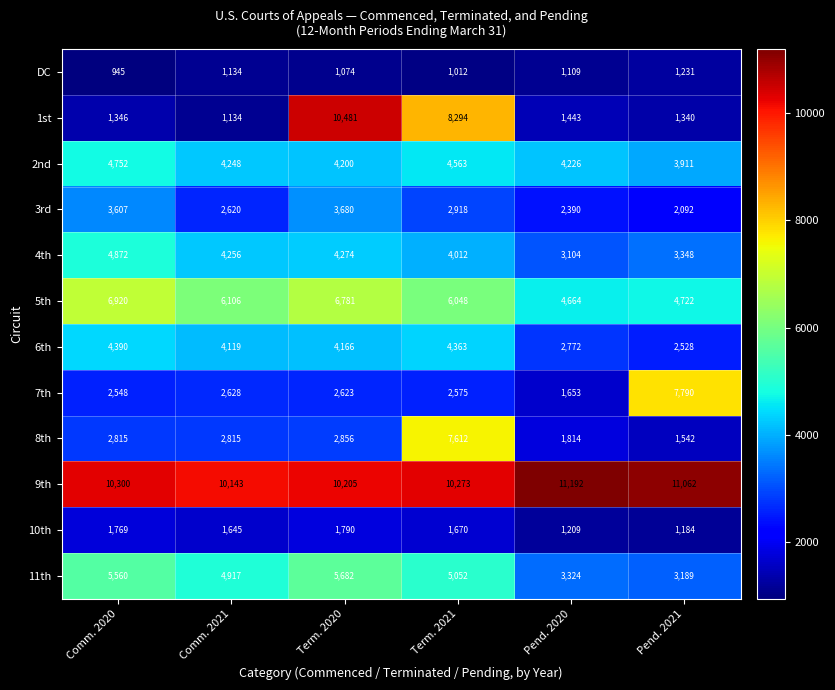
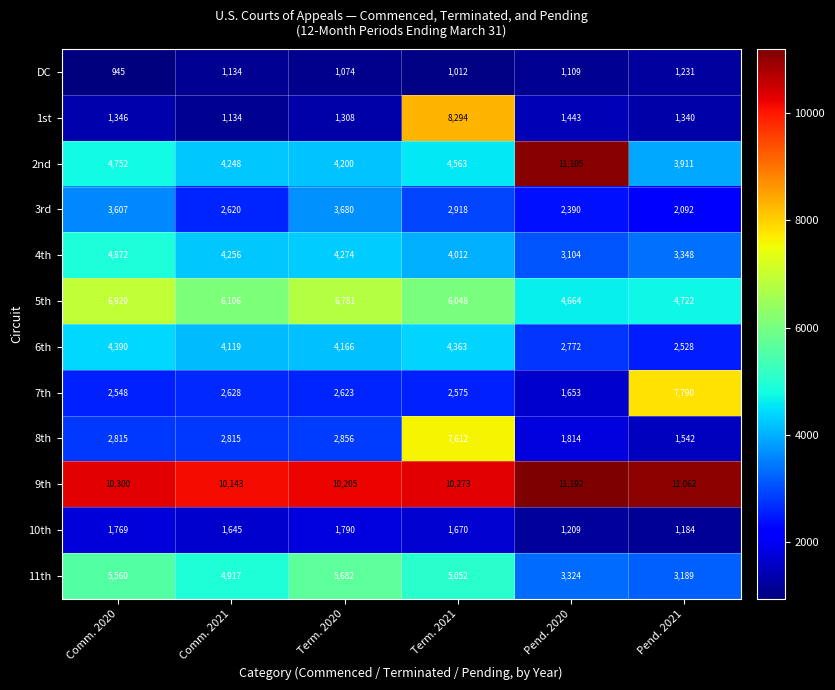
1st, Term. 2020: 10,481 -> 1,308
2nd, Pend. 2020: 4,226 -> 11,105
